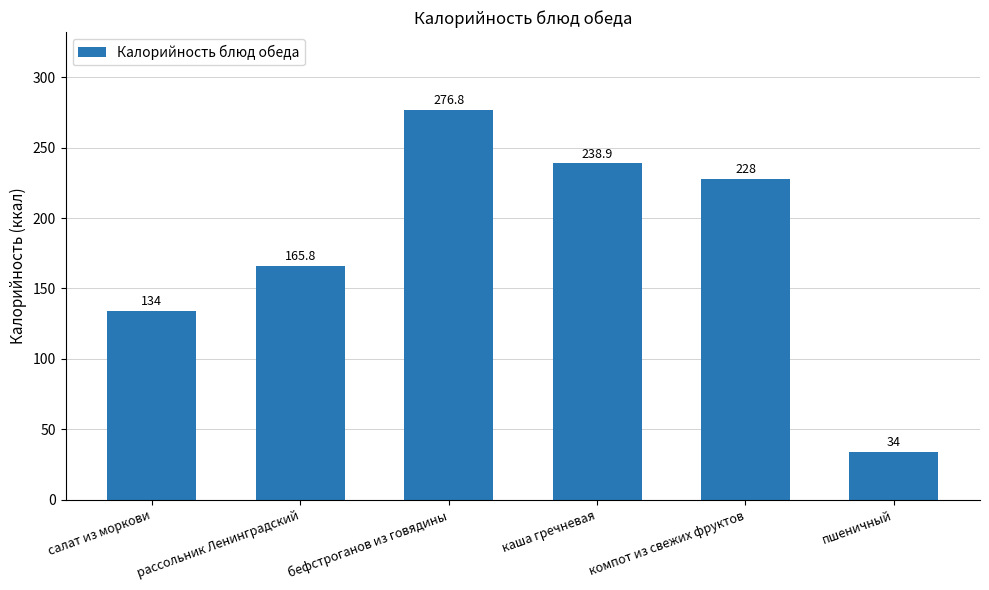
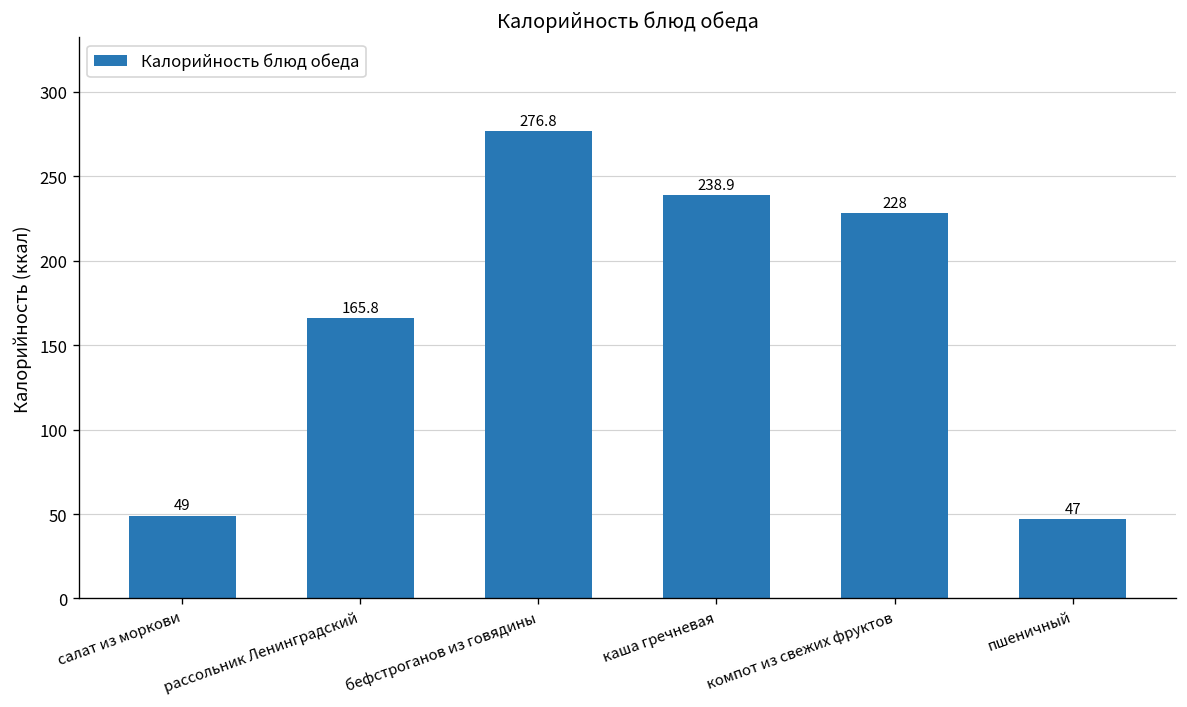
салат из моркови: 134 -> 49
пшеничный: 34 -> 47
